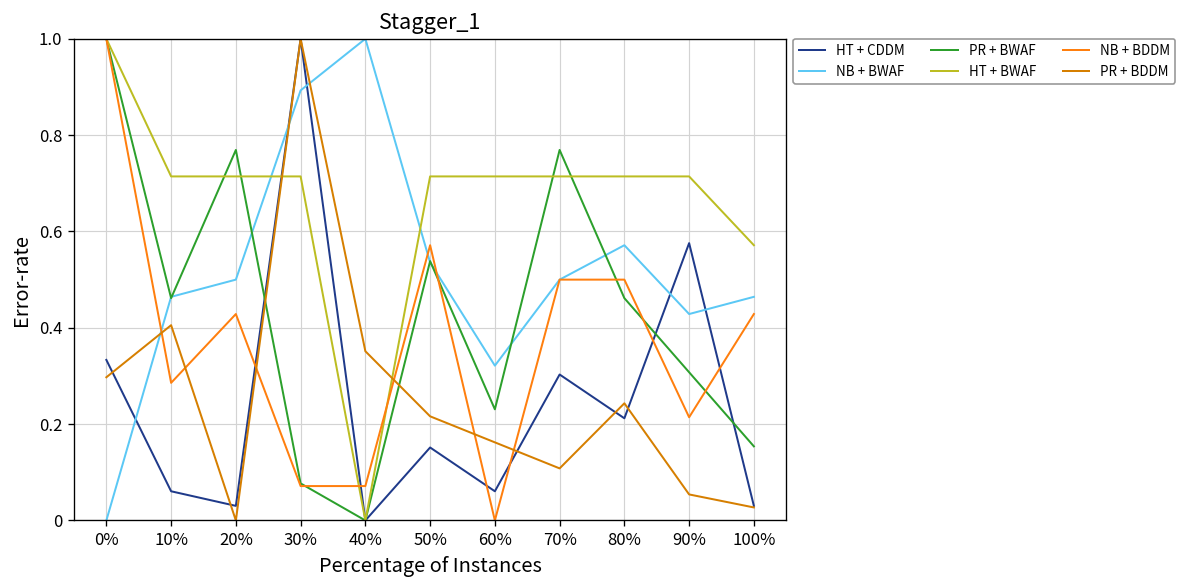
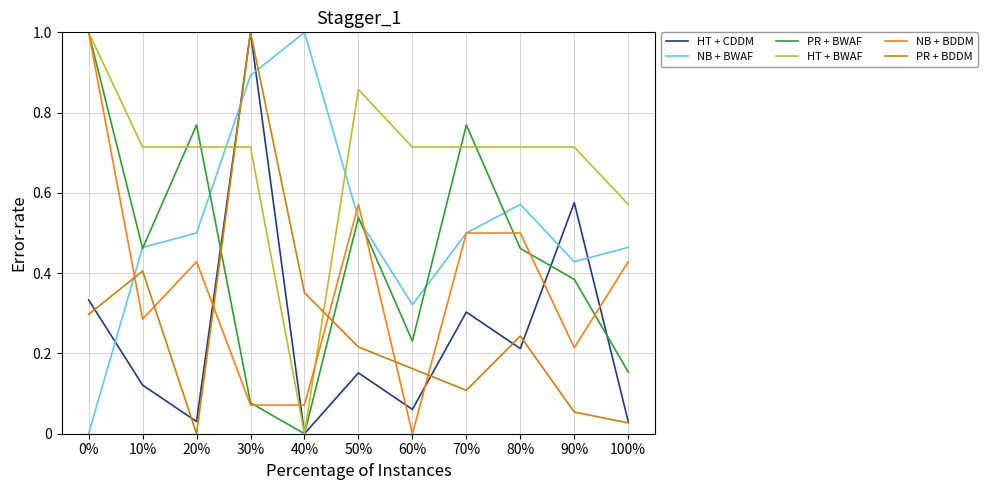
HT + CDDM, 10%: 0.06 -> 0.12
HT + BWAF, 50%: 0.71 -> 0.86
PR + BWAF, 90%: 0.31 -> 0.38
